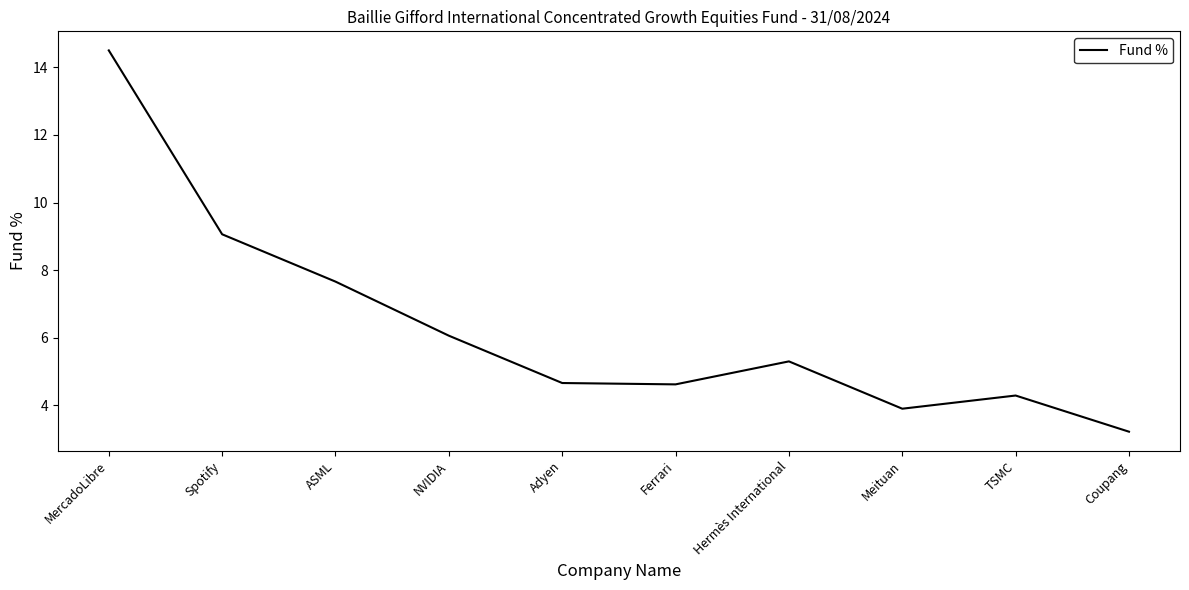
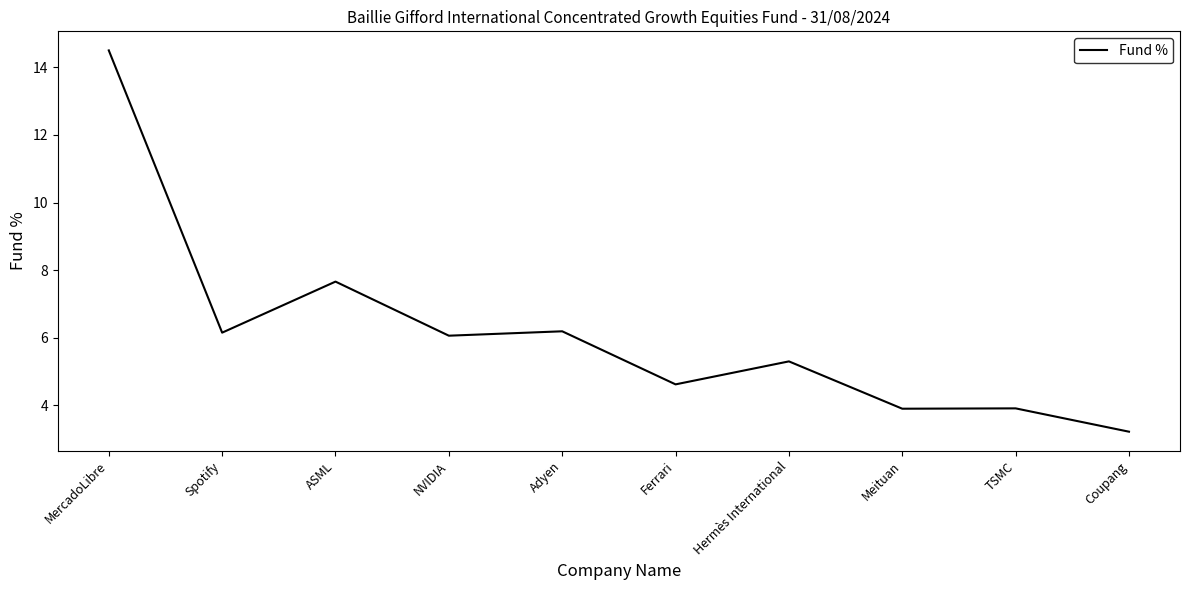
Spotify: 9.1 -> 6.2
Adyen: 4.7 -> 6.2
TSMC: 4.3 -> 3.9
